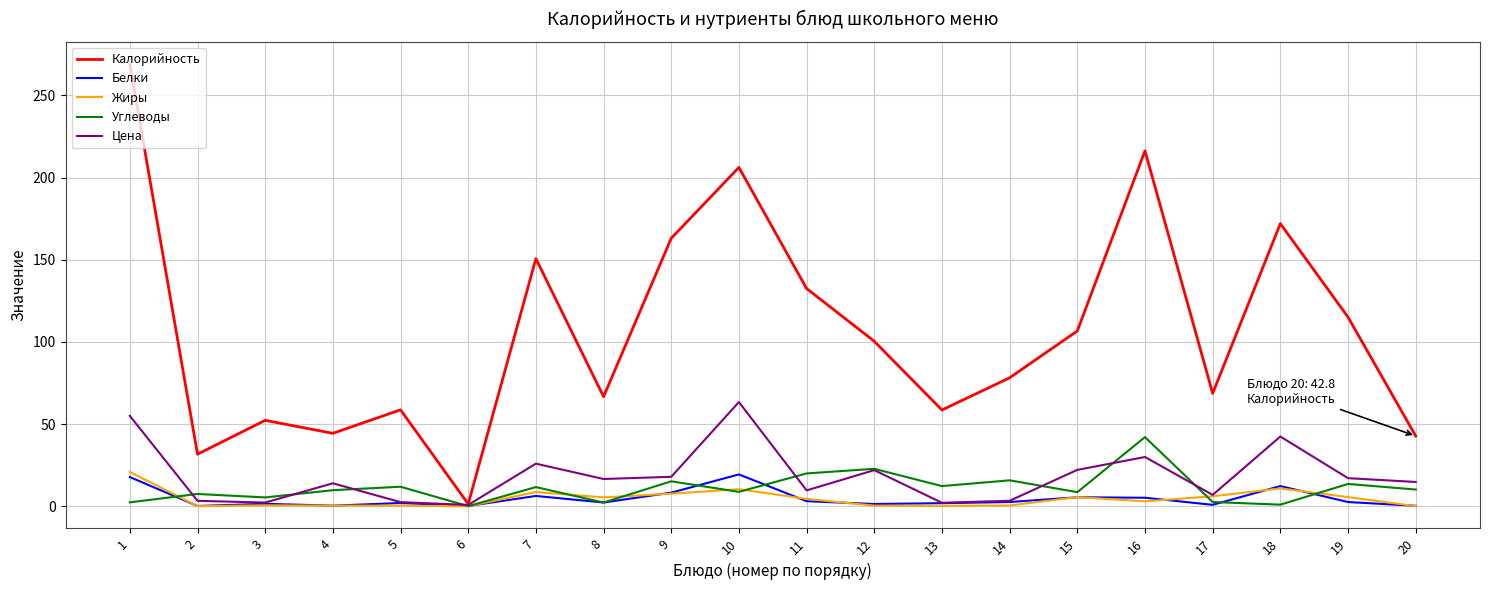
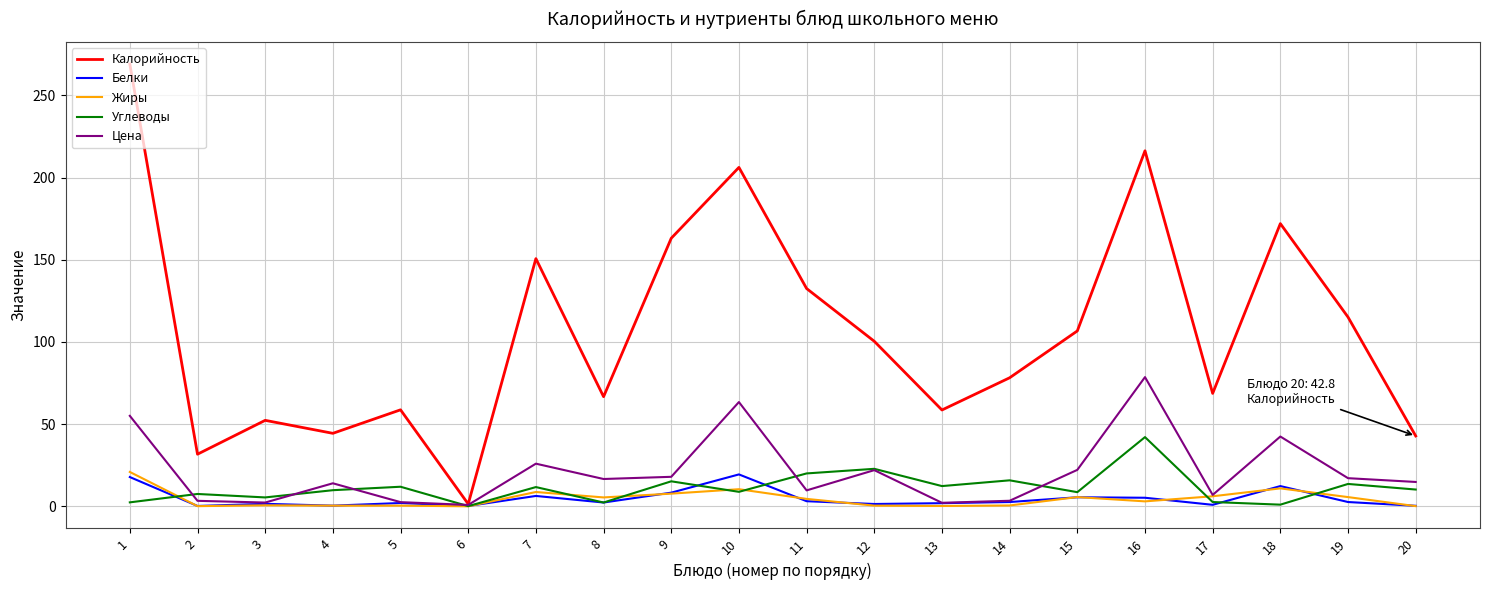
Цена, 16: 30 -> 79
